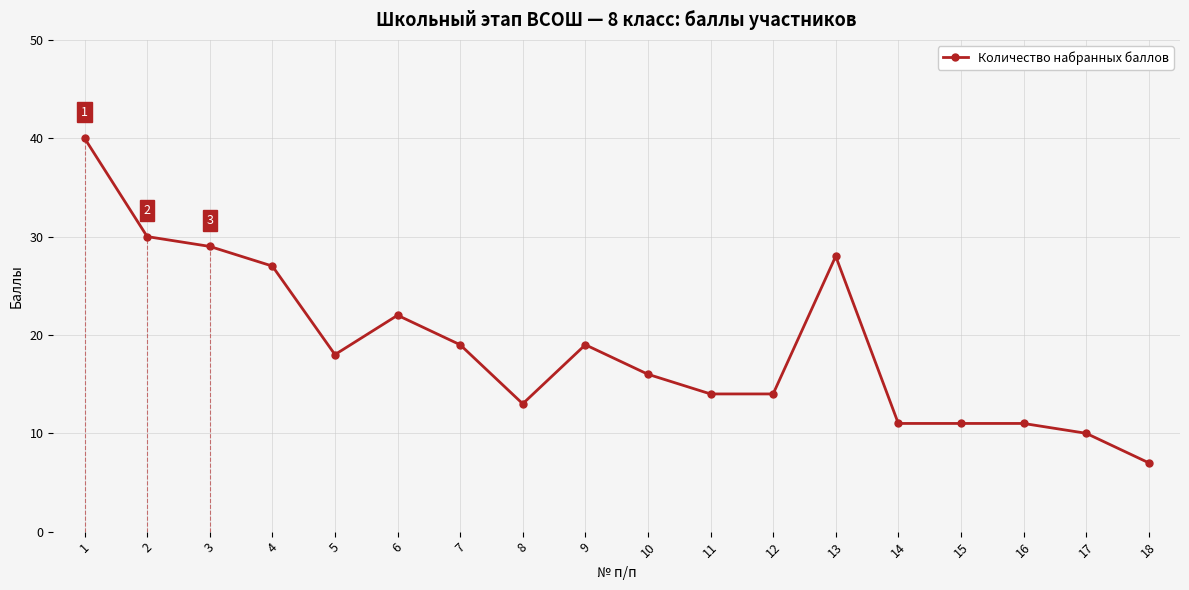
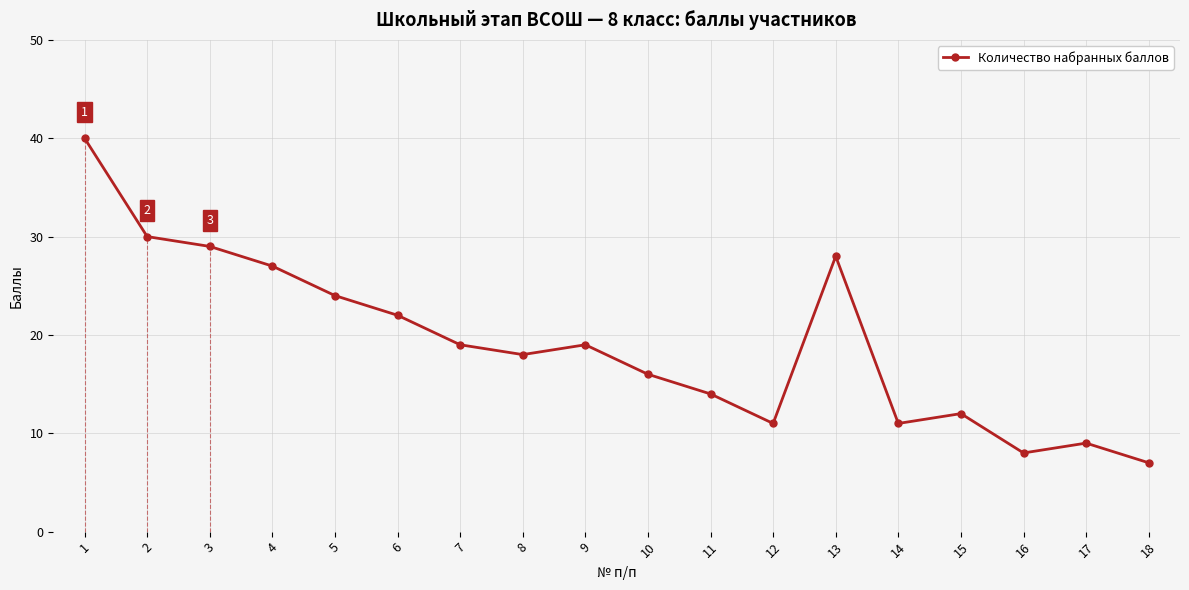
5: 18 -> 24
8: 13 -> 18
12: 14 -> 11
15: 11 -> 12
16: 11 -> 8
17: 10 -> 9
